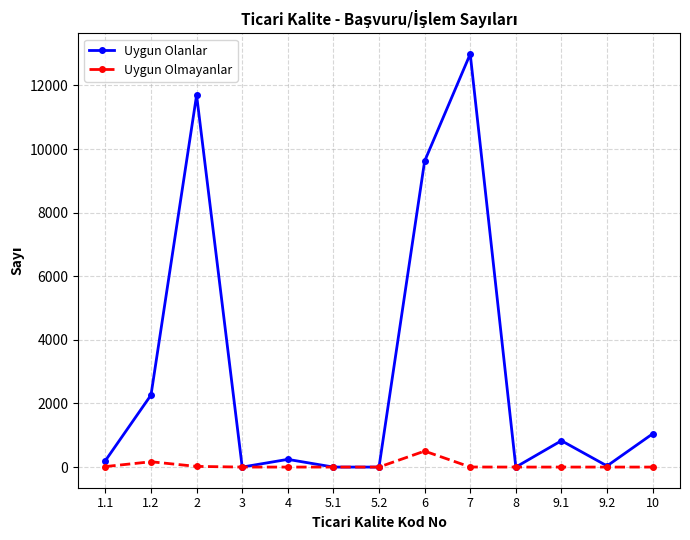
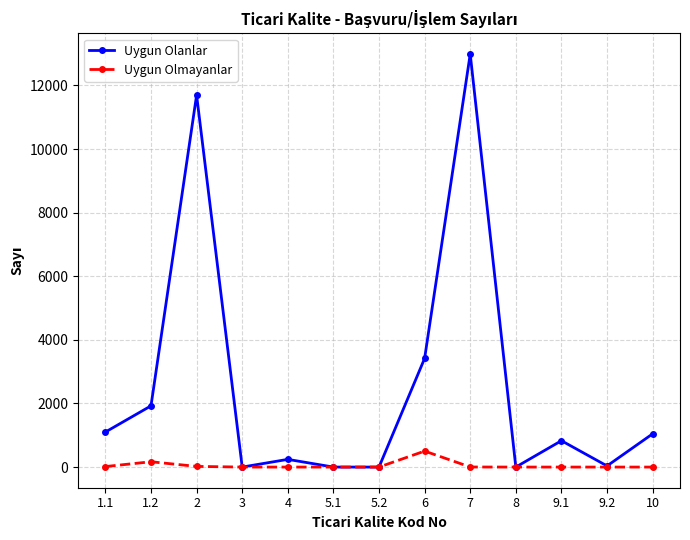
Uygun Olanlar, 1.1: 200 -> 1100
Uygun Olanlar, 1.2: 2300 -> 1900
Uygun Olanlar, 6: 9600 -> 3400
